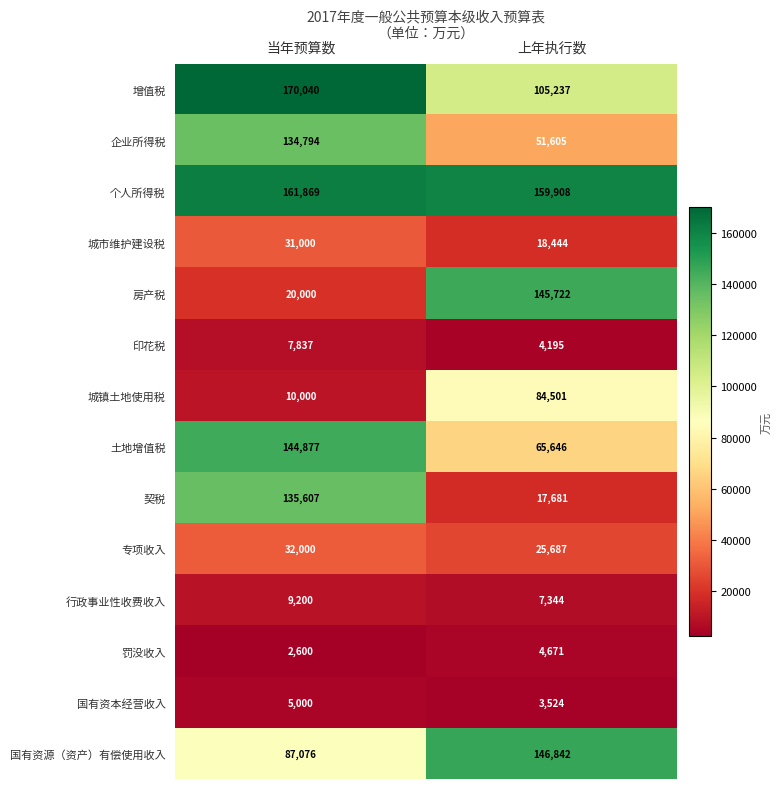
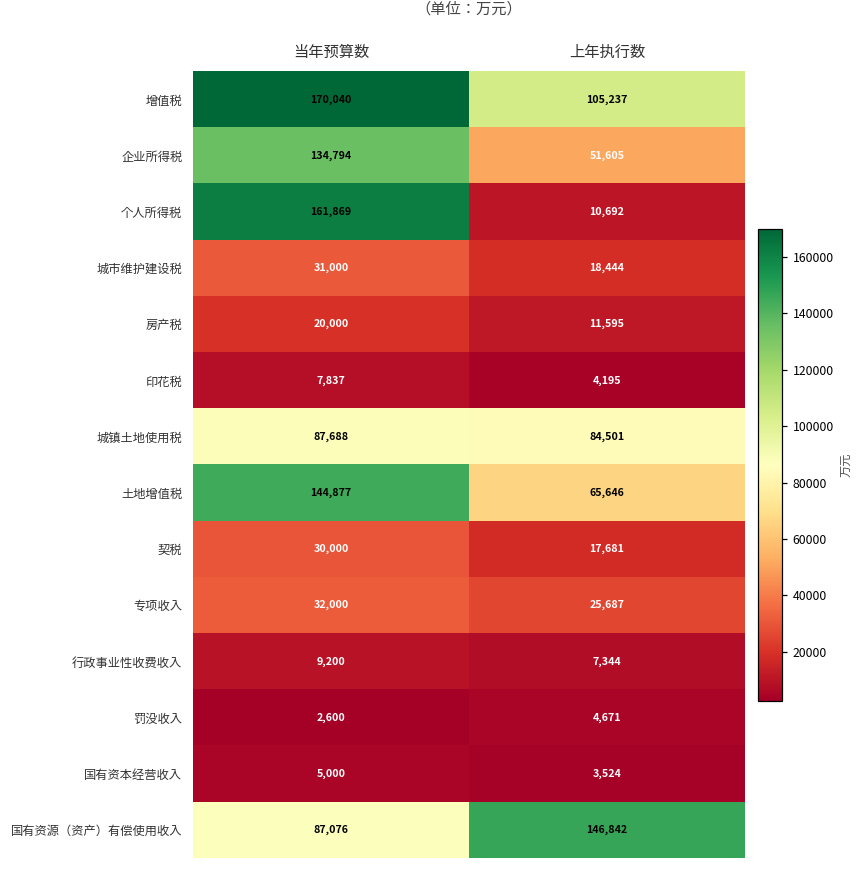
个人所得税, 上年执行数: 159,908 -> 10,692
房产税, 上年执行数: 145,722 -> 11,595
城镇土地使用税, 当年预算数: 10,000 -> 87,688
契税, 当年预算数: 135,607 -> 30,000
